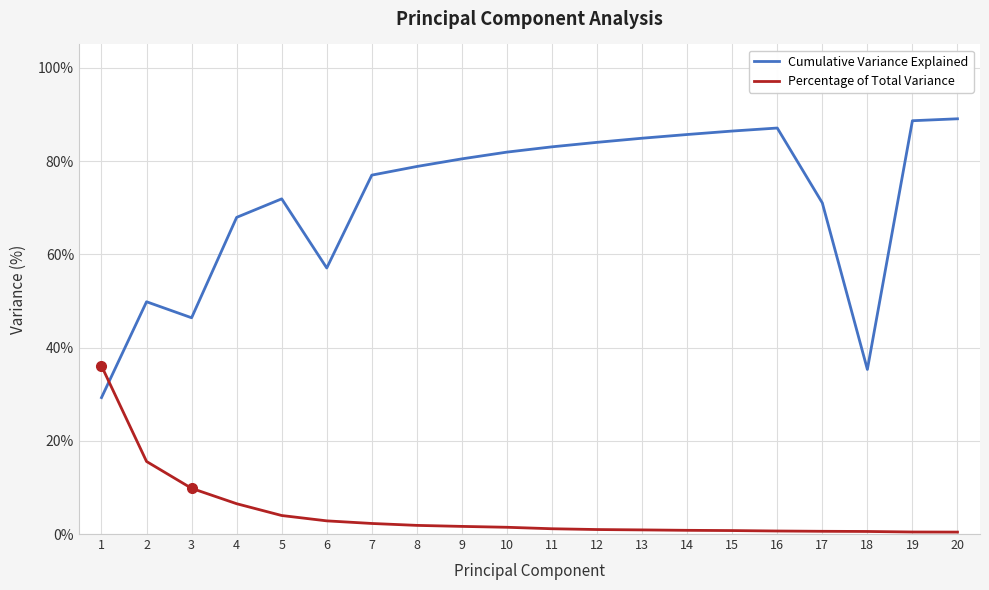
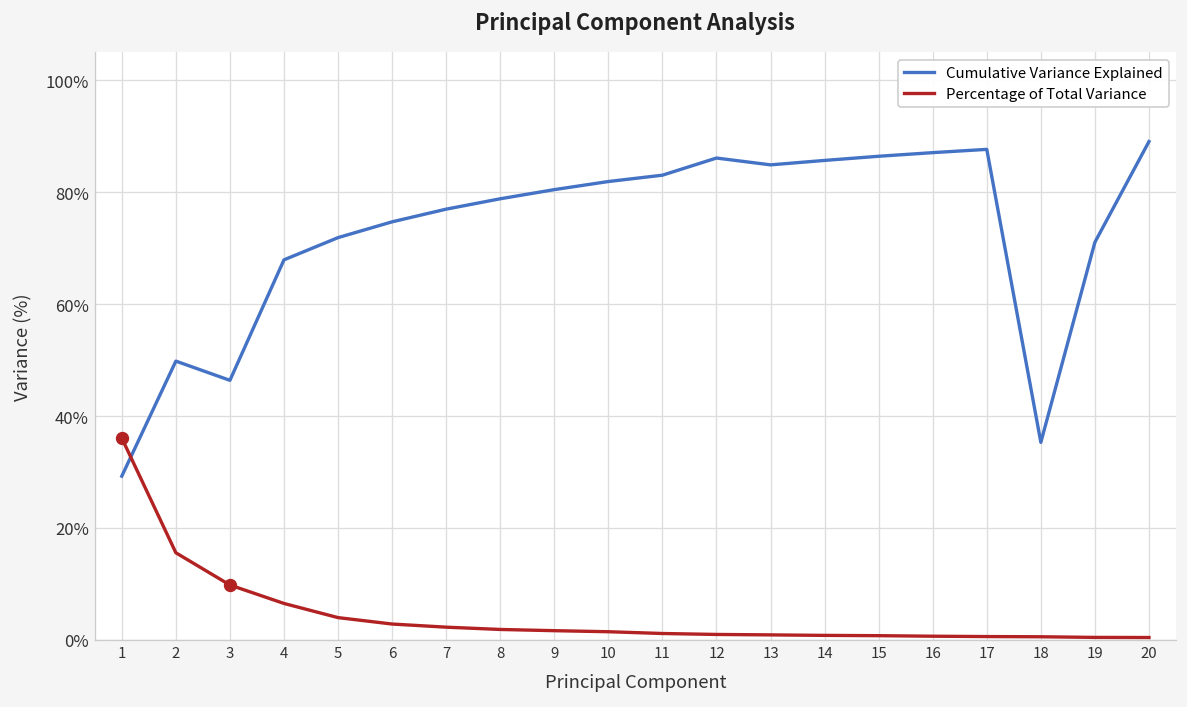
Cumulative Variance Explained, 6: 57% -> 75%
Cumulative Variance Explained, 12: 84% -> 86%
Cumulative Variance Explained, 17: 71% -> 88%
Cumulative Variance Explained, 19: 89% -> 71%
